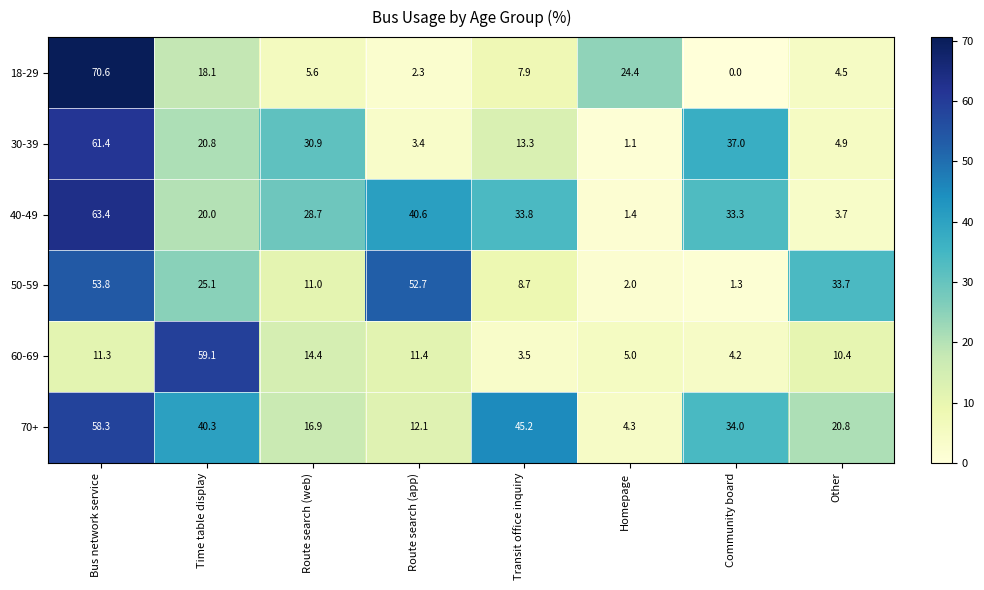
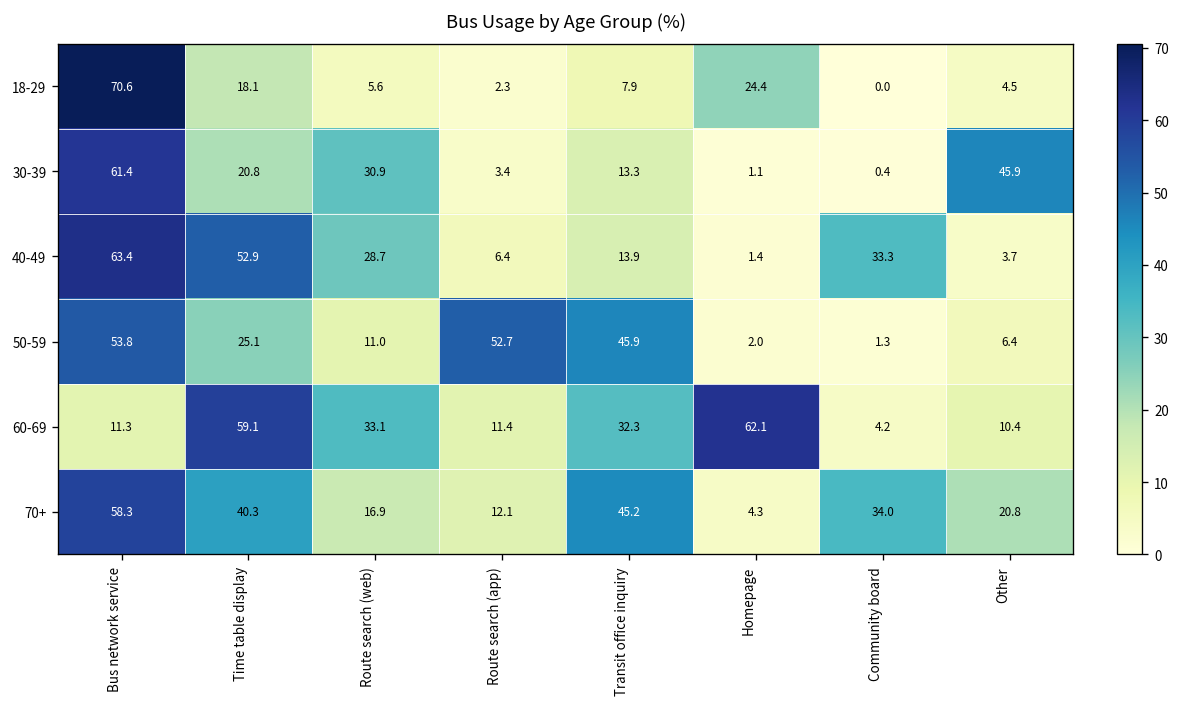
30-39, Community board: 37.0 -> 0.4
30-39, Other: 4.9 -> 45.9
40-49, Time table display: 20.0 -> 52.9
40-49, Route search (app): 40.6 -> 6.4
40-49, Transit office inquiry: 33.8 -> 13.9
50-59, Transit office inquiry: 8.7 -> 45.9
50-59, Other: 33.7 -> 6.4
60-69, Route search (web): 14.4 -> 33.1
60-69, Transit office inquiry: 3.5 -> 32.3
60-69, Homepage: 5.0 -> 62.1
